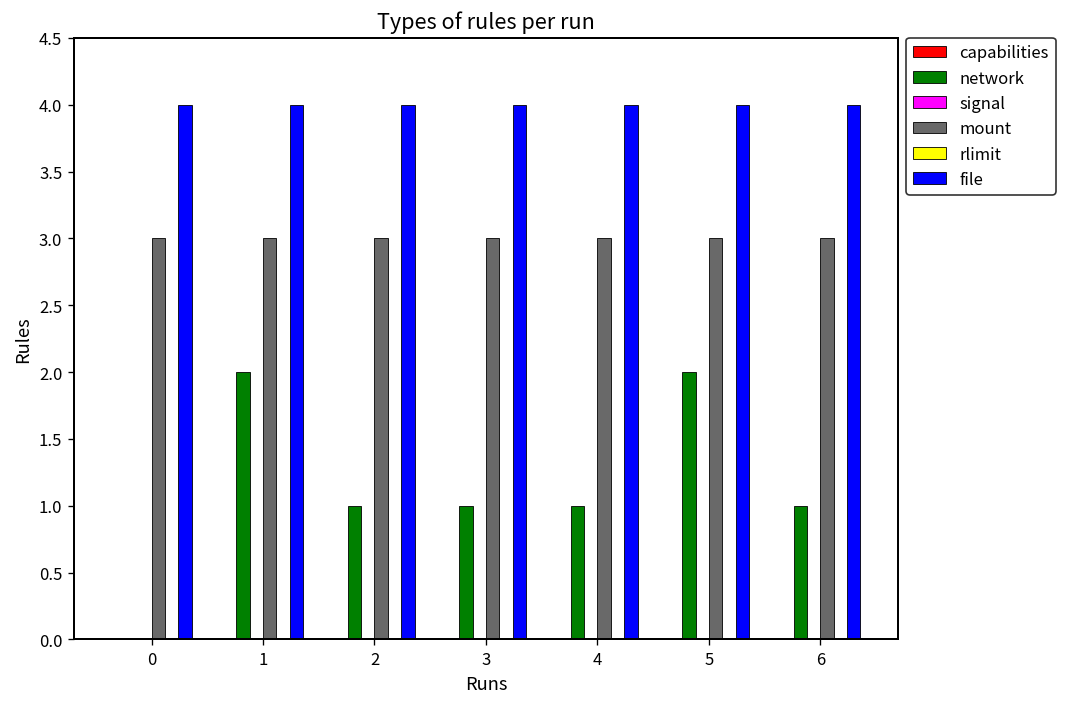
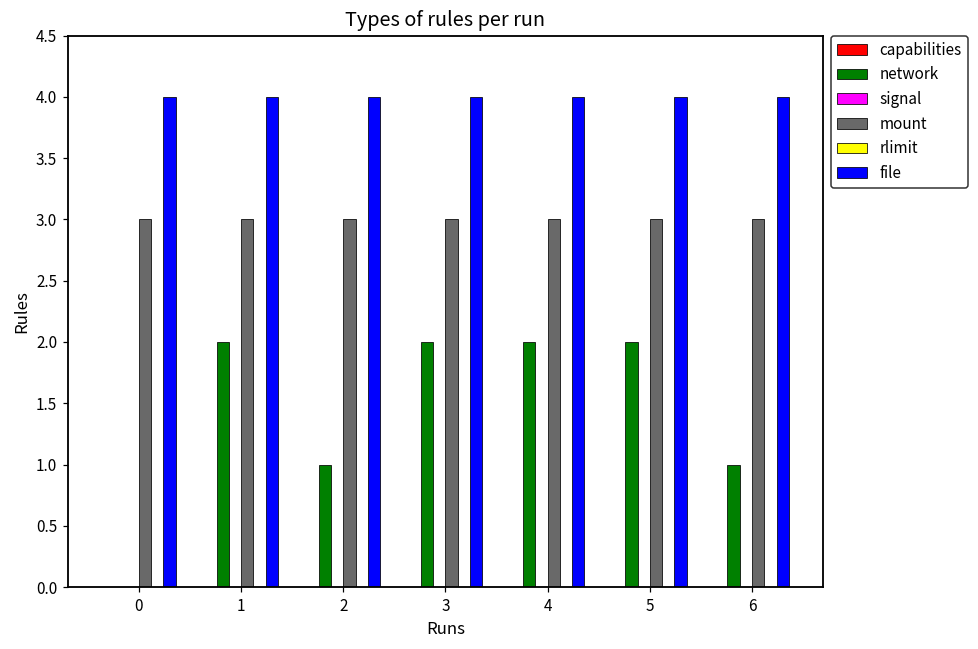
network, 3: 1 -> 2
network, 4: 1 -> 2
